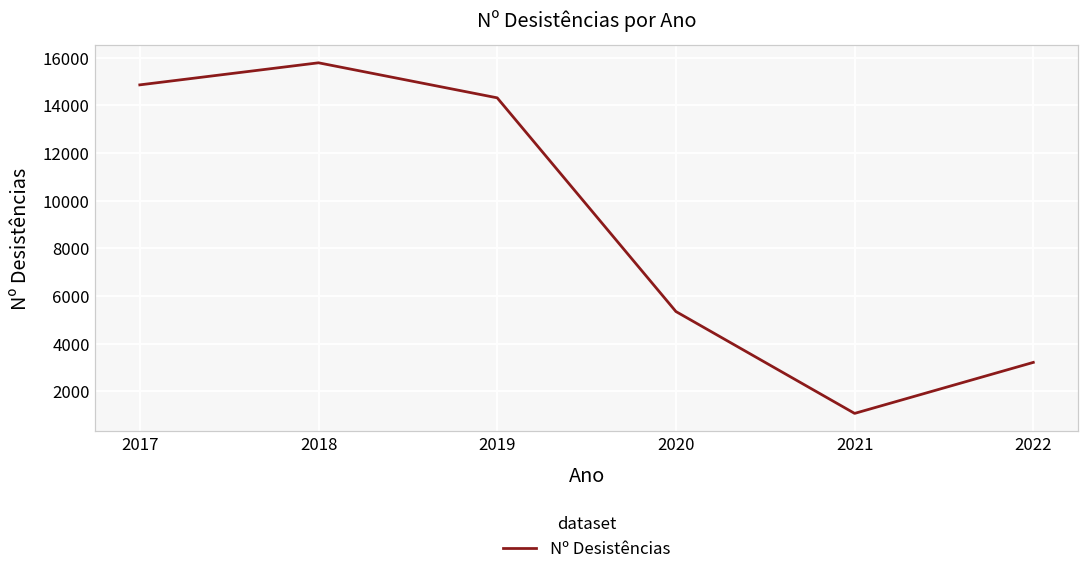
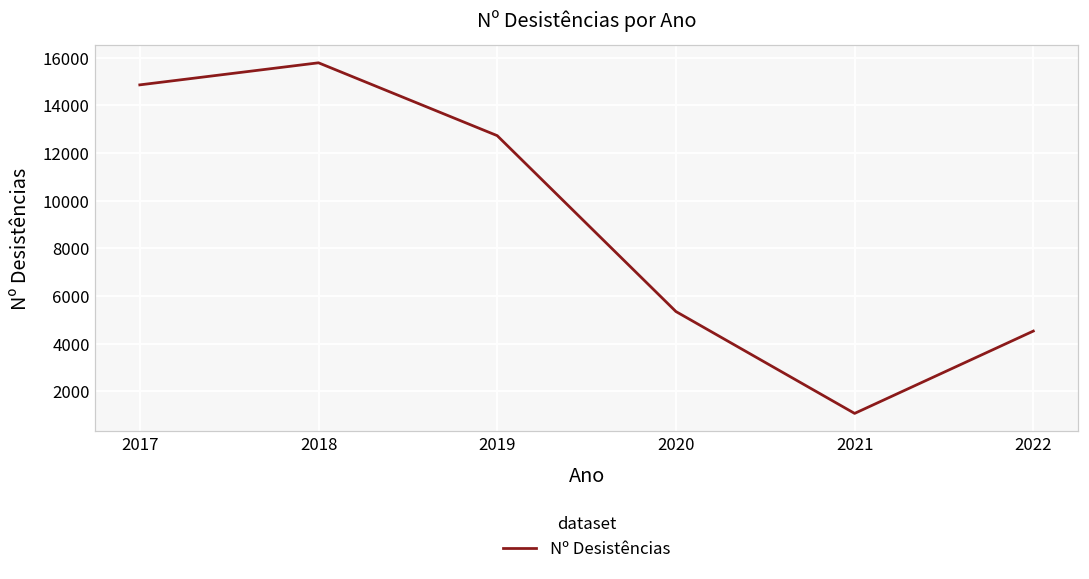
2019: 14300 -> 12700
2022: 3200 -> 4500
